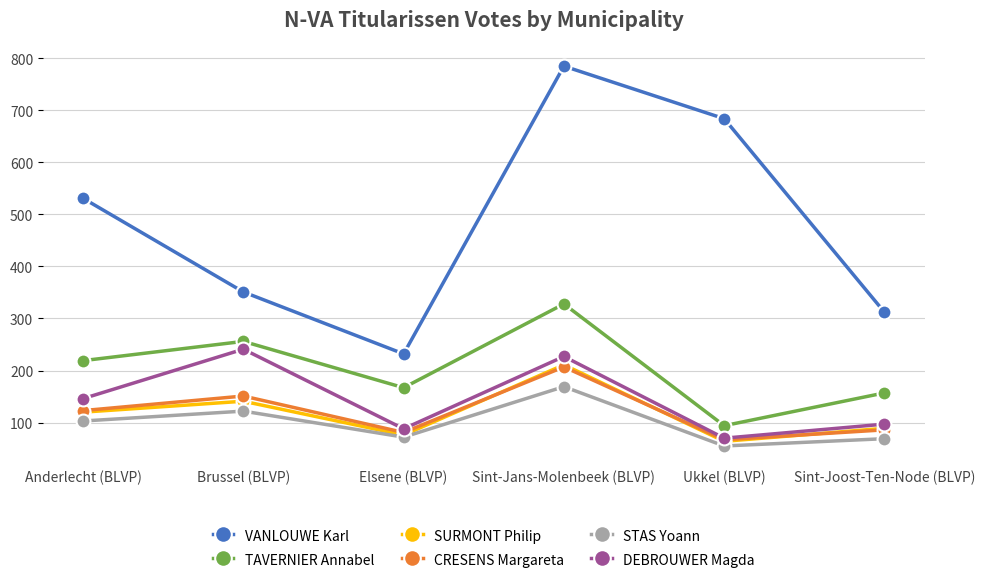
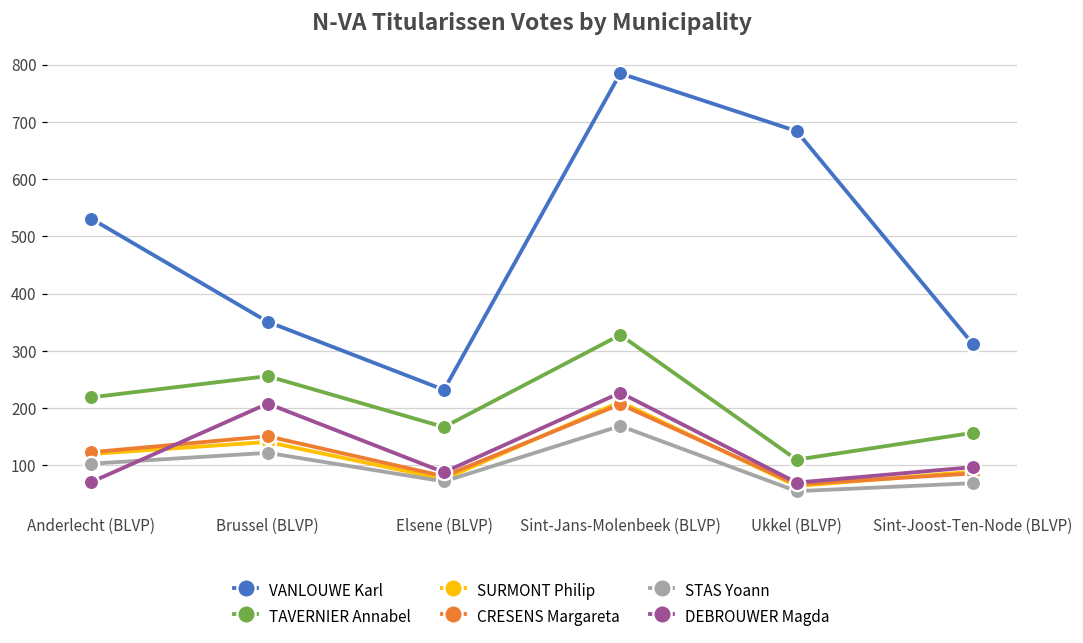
DEBROUWER Magda, Anderlecht (BLVP): 150 -> 70
DEBROUWER Magda, Brussel (BLVP): 240 -> 210
TAVERNIER Annabel, Ukkel (BLVP): 90 -> 110
